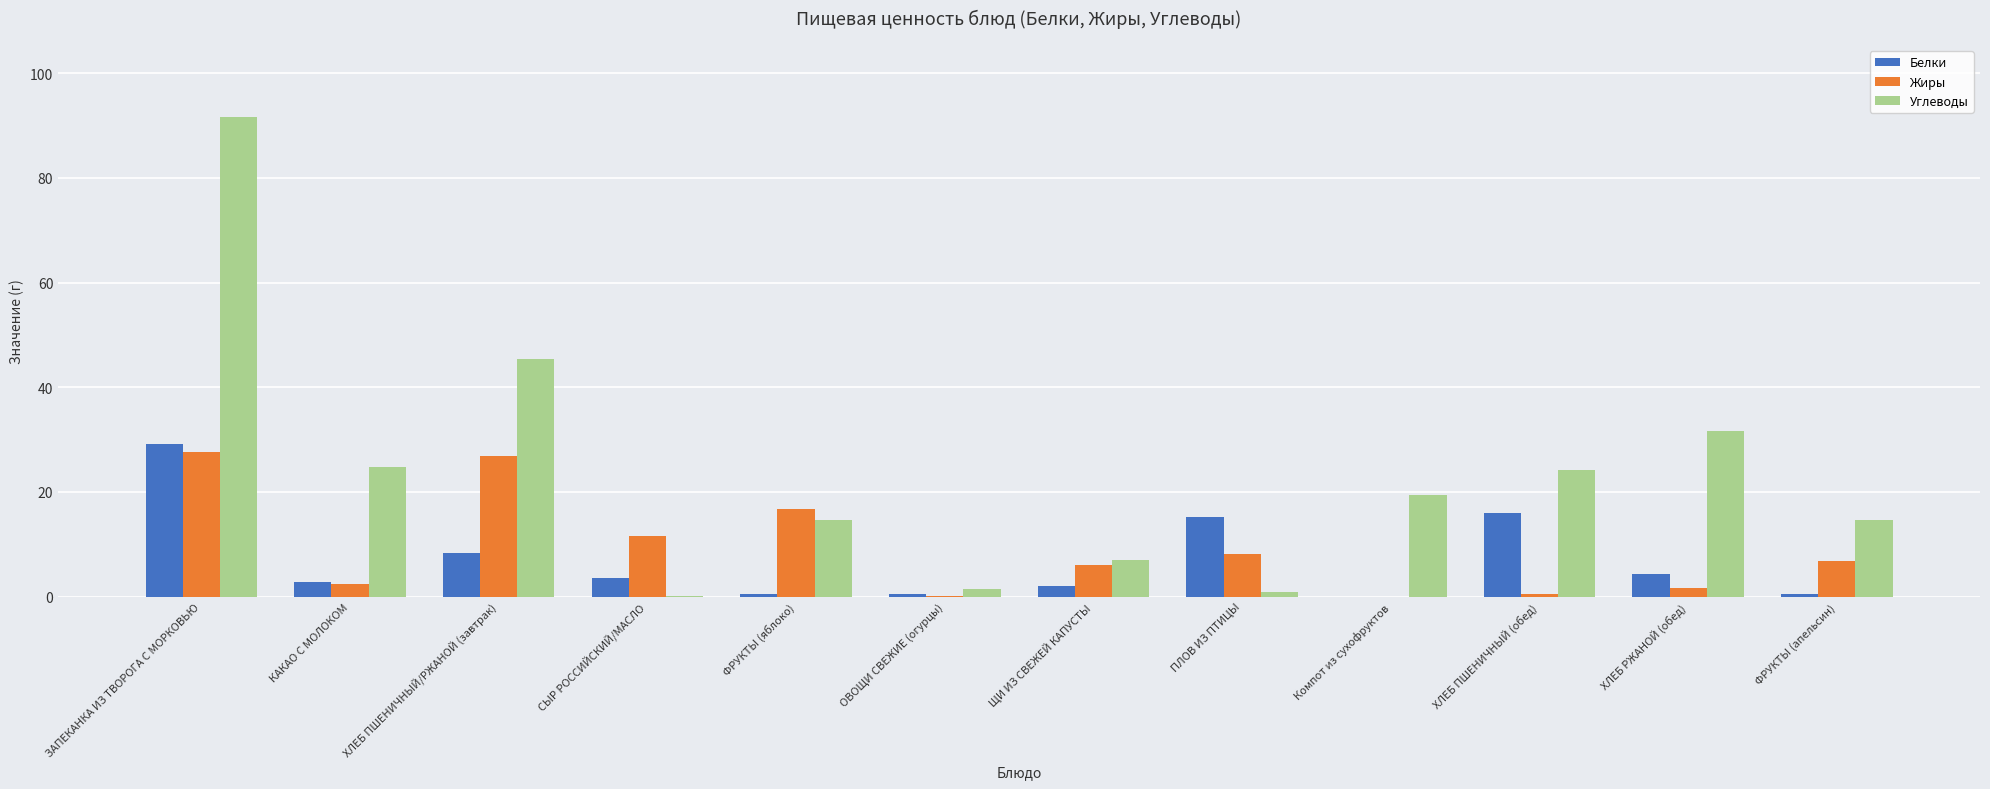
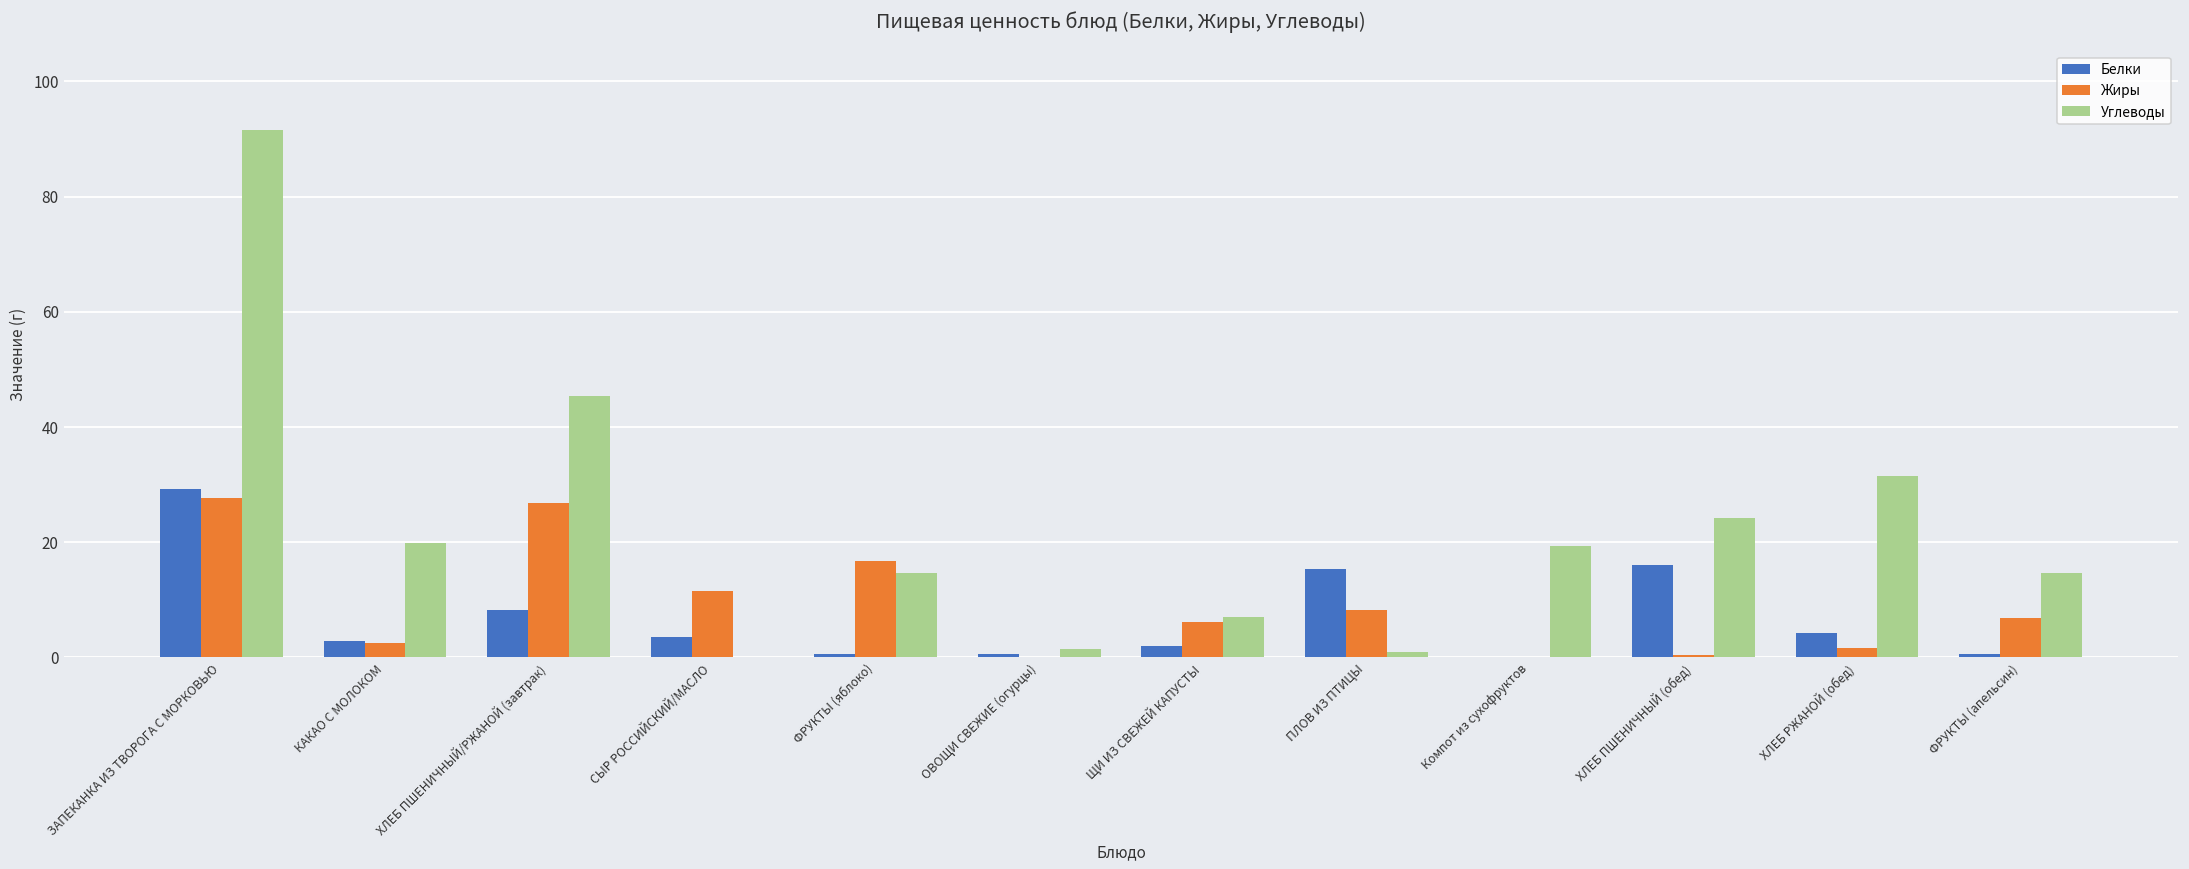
Углеводы, КАКАО С МОЛОКОМ: 25 -> 20
